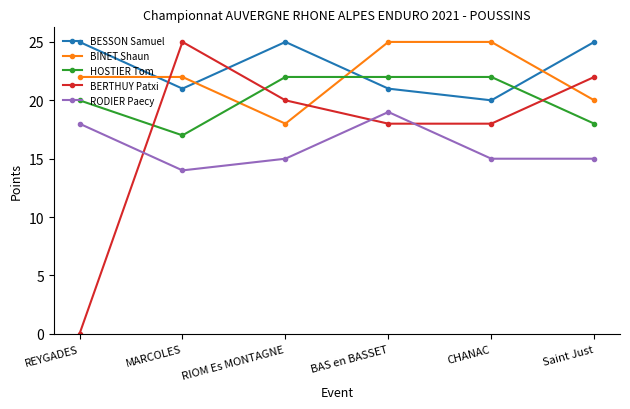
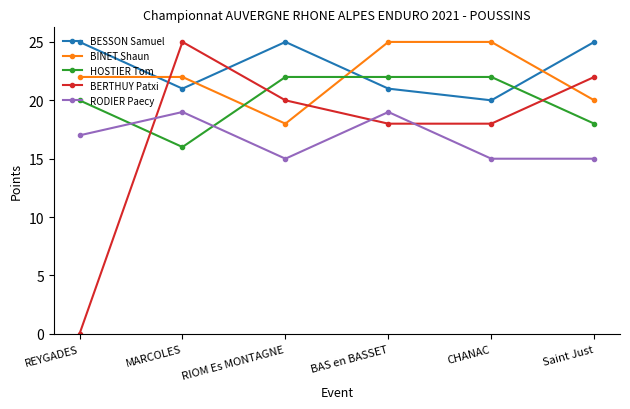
RODIER Paecy, REYGADES: 18 -> 17
HOSTIER Tom, MARCOLES: 17 -> 16
RODIER Paecy, MARCOLES: 14 -> 19
